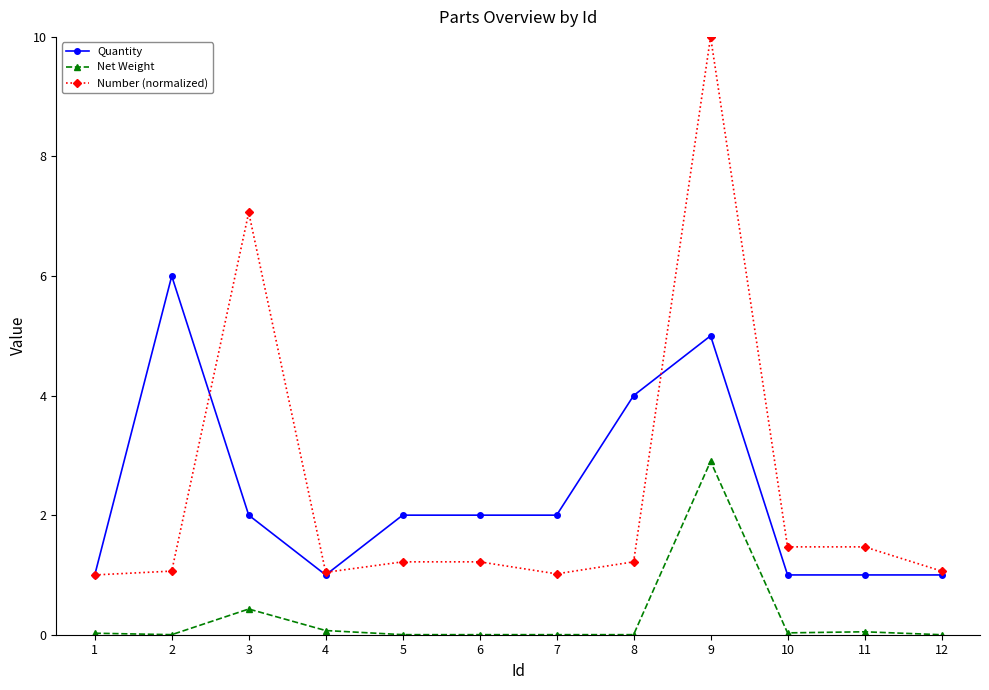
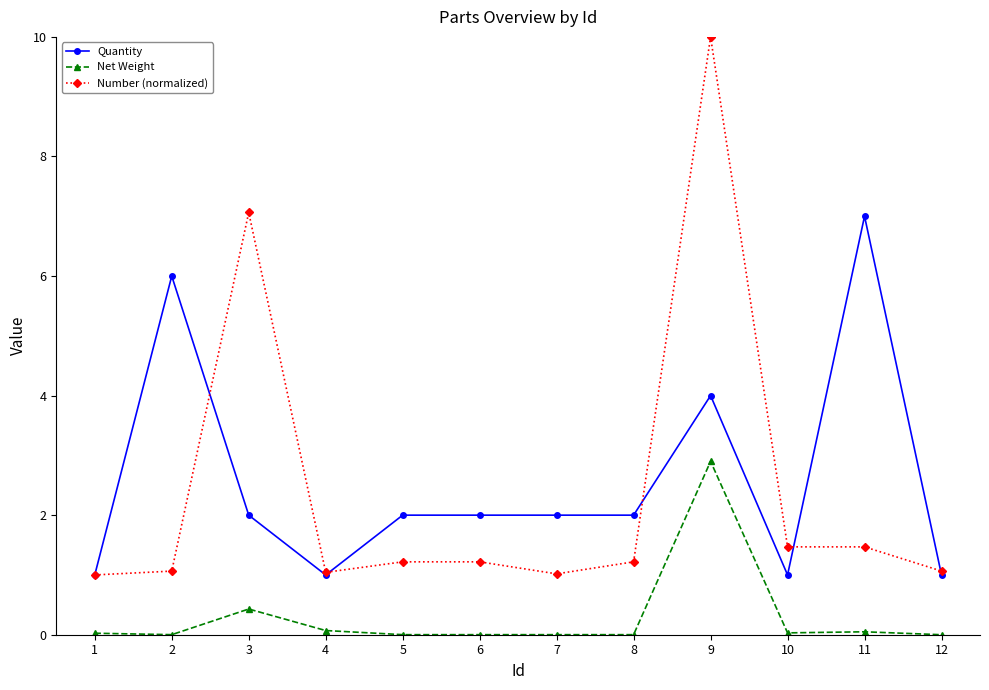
Quantity, 8: 4 -> 2
Quantity, 9: 5 -> 4
Quantity, 11: 1 -> 7
